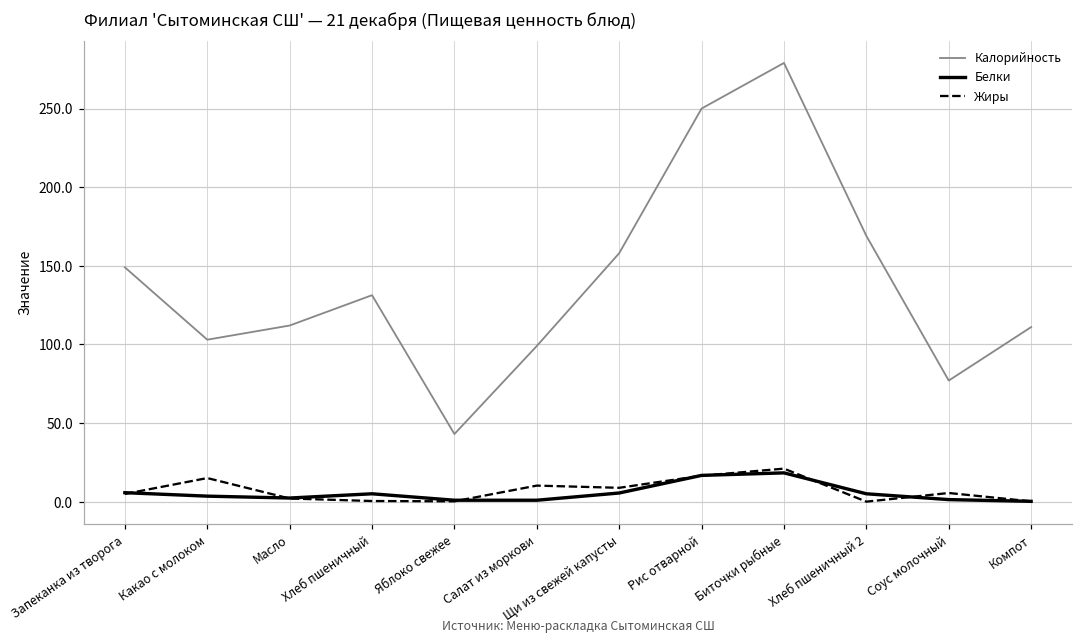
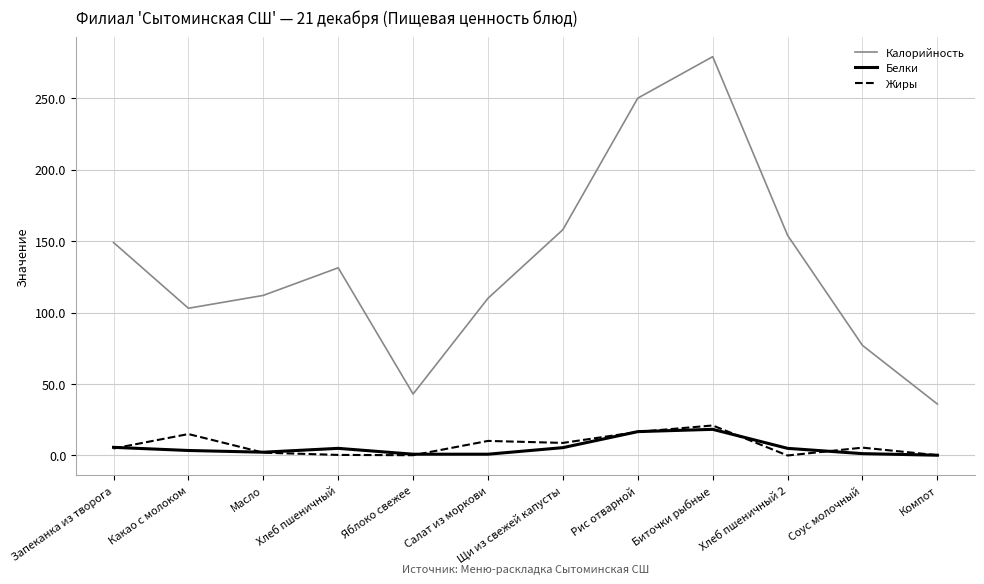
Калорийность, Салат из моркови: 99 -> 110
Калорийность, Хлеб пшеничный 2: 169 -> 154
Калорийность, Компот: 111 -> 36
